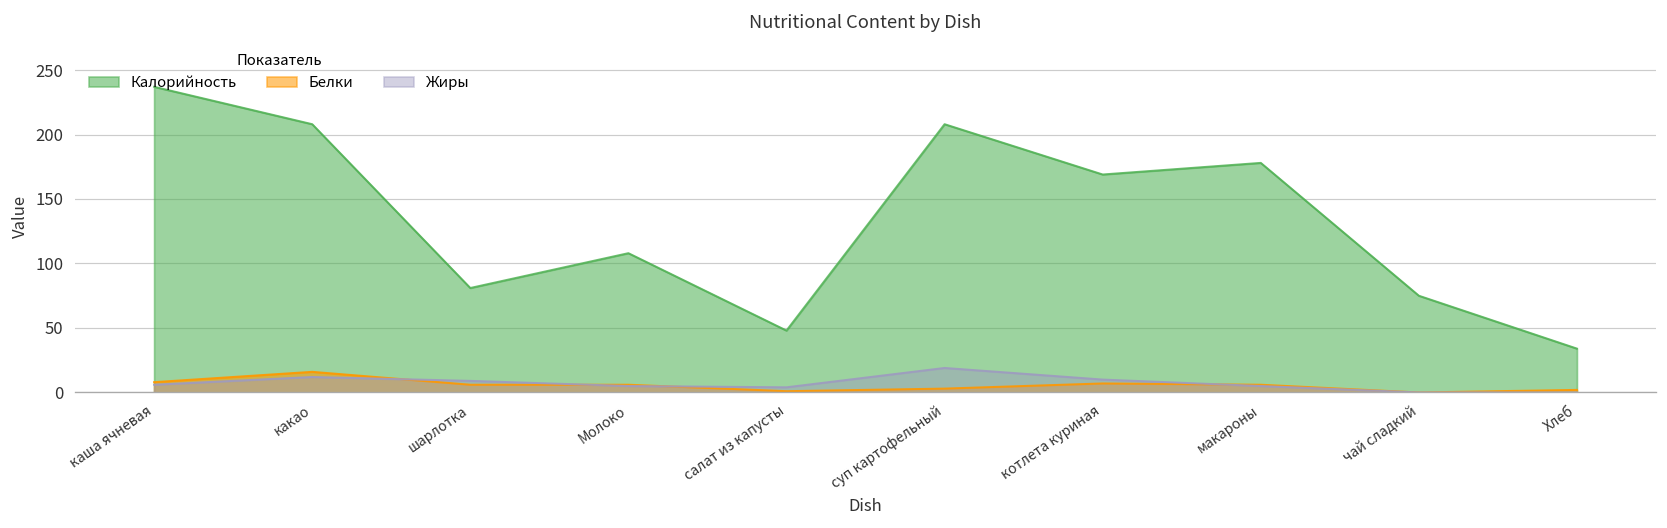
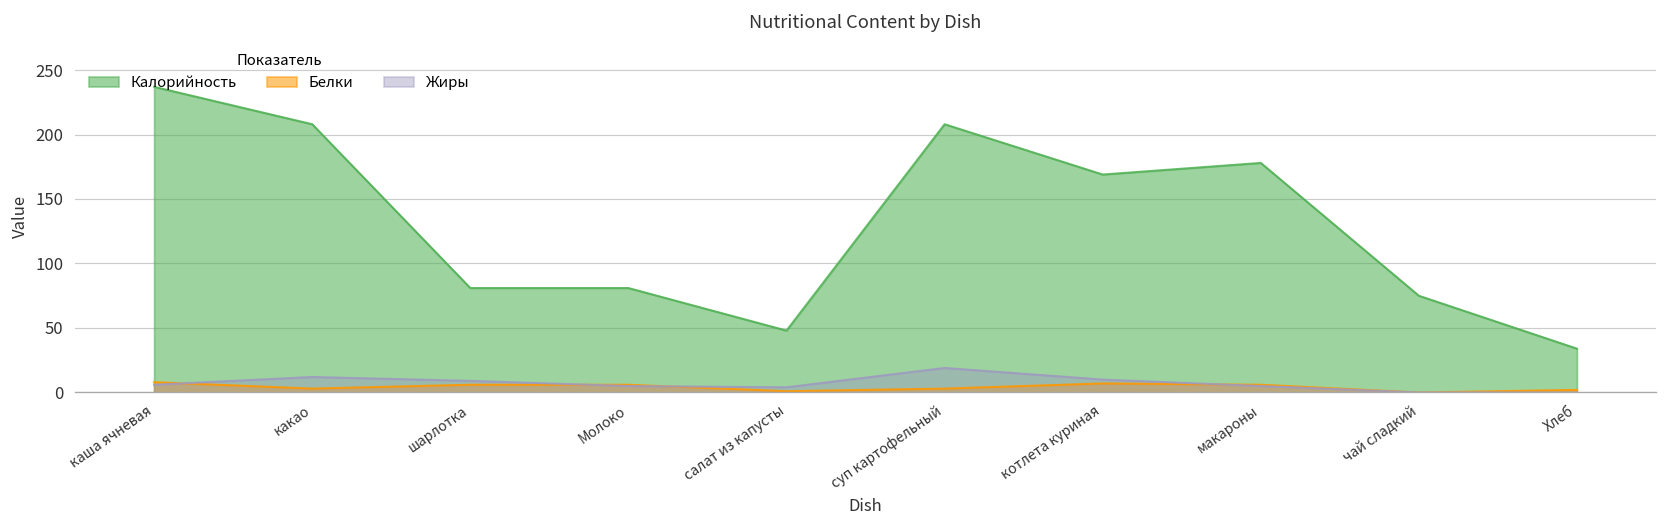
Белки, какао: 16 -> 3
Калорийность, Молоко: 108 -> 81
